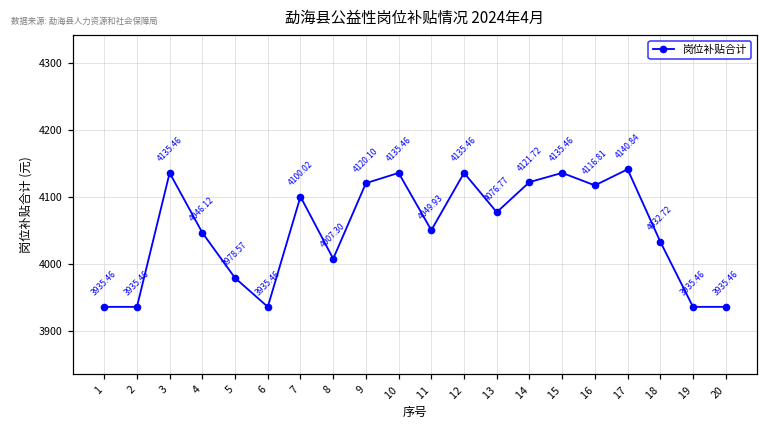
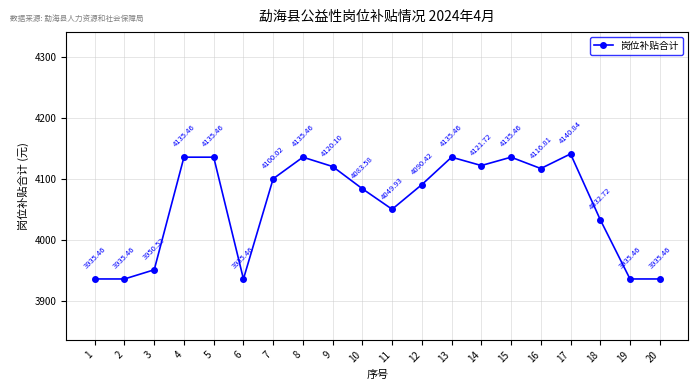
3: 4135.46 -> 3950.52
4: 4046.12 -> 4135.46
5: 3978.57 -> 4135.46
8: 4007.30 -> 4135.46
10: 4135.46 -> 4083.58
12: 4135.46 -> 4090.42
13: 4076.77 -> 4135.46
